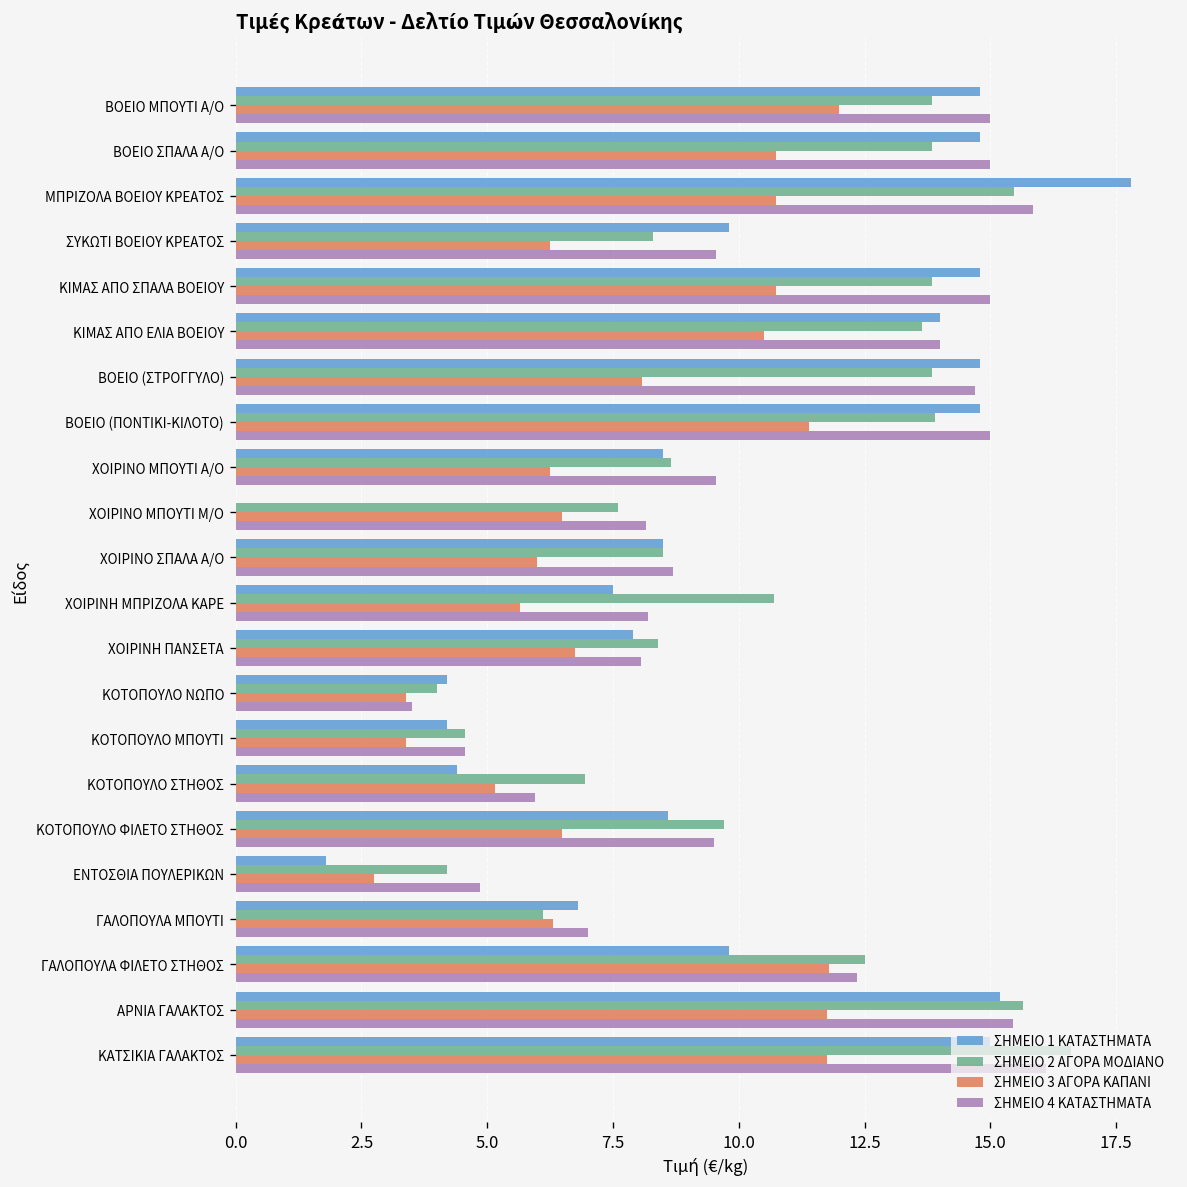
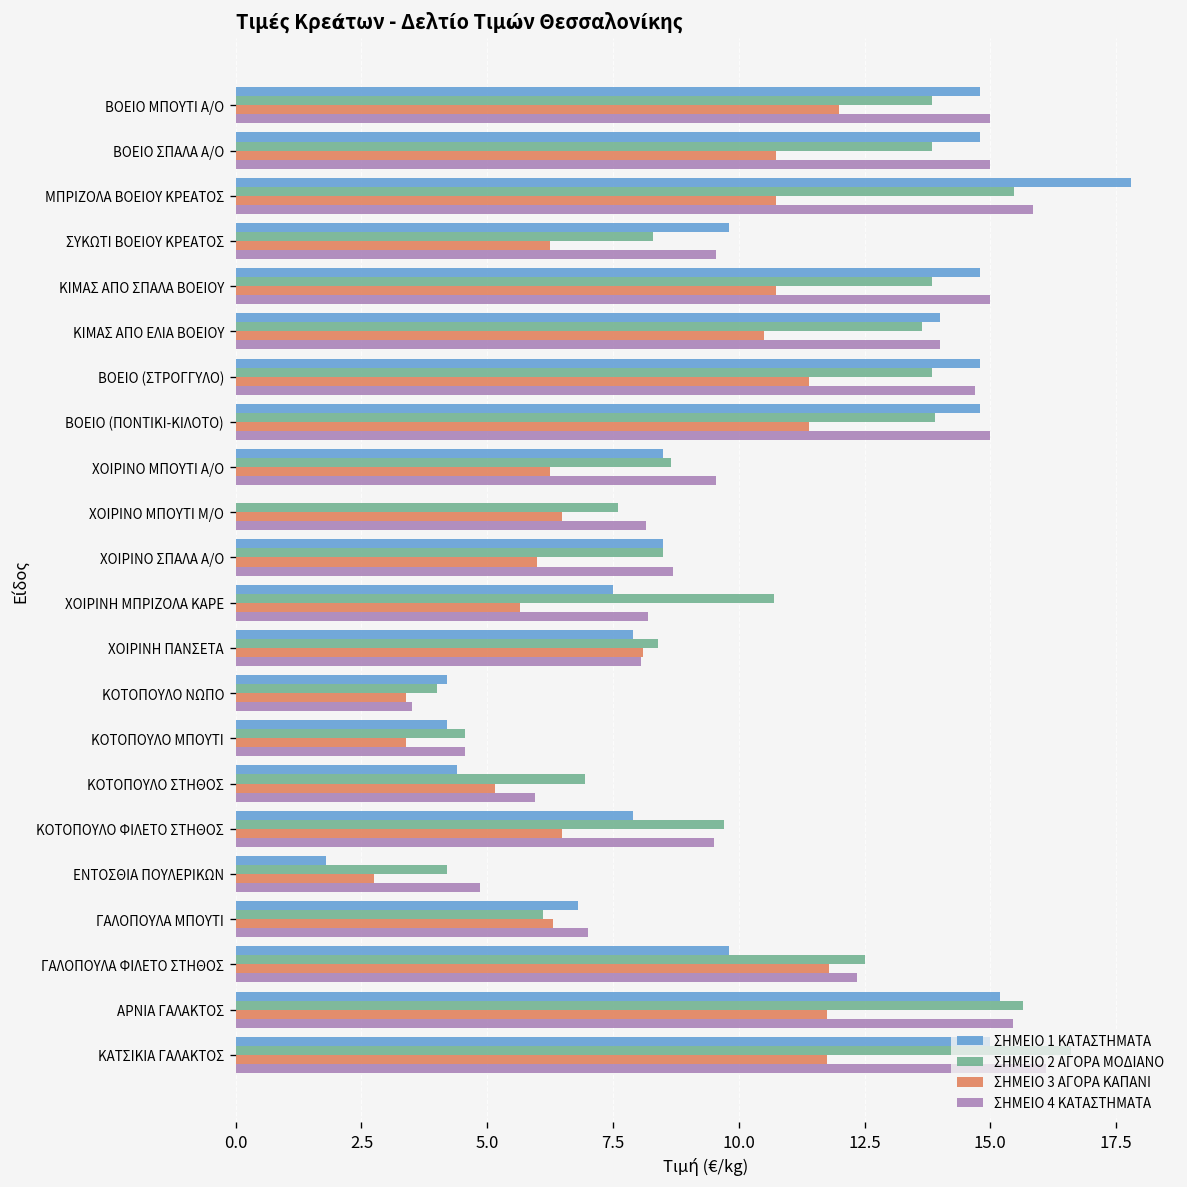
ΣΗΜΕΙΟ 3 ΑΓΟΡΑ ΚΑΠΑΝΙ, ΒΟΕΙΟ (ΣΤΡΟΓΓΥΛΟ): 8.1 -> 11.4
ΣΗΜΕΙΟ 3 ΑΓΟΡΑ ΚΑΠΑΝΙ, ΧΟΙΡΙΝΗ ΠΑΝΣΕΤΑ: 6.7 -> 8.1
ΣΗΜΕΙΟ 1 ΚΑΤΑΣΤΗΜΑΤΑ, ΚΟΤΟΠΟΥΛΟ ΦΙΛΕΤΟ ΣΤΗΘΟΣ: 8.6 -> 7.9
